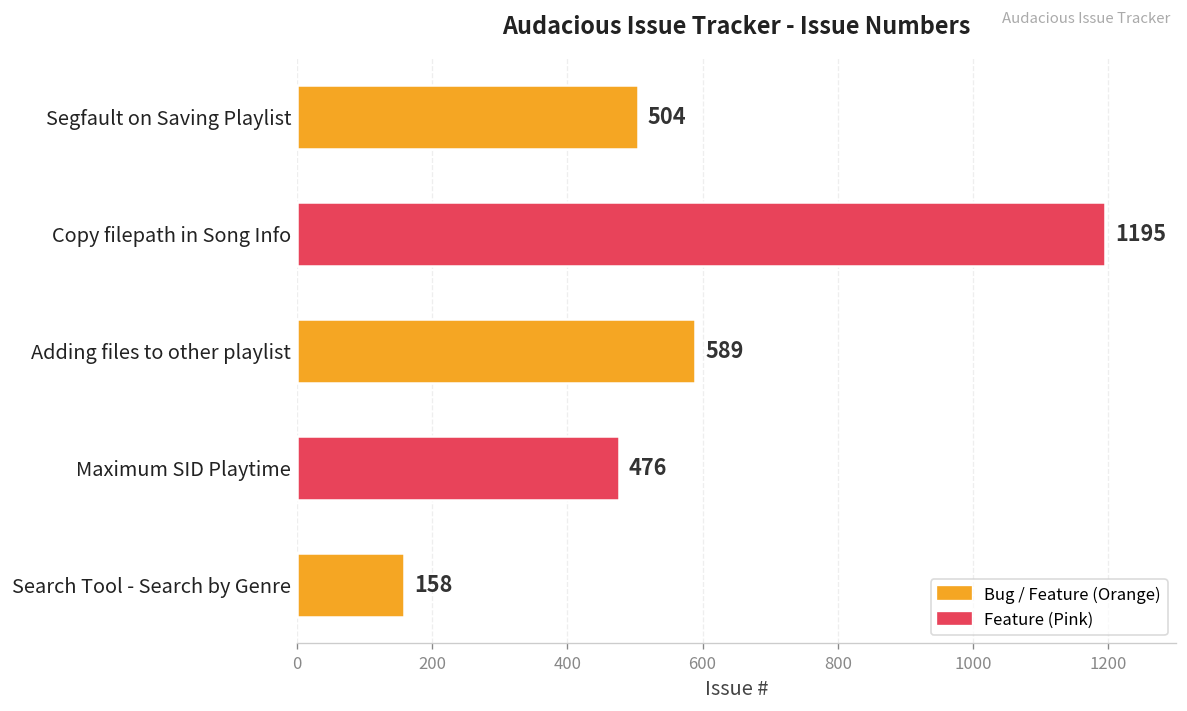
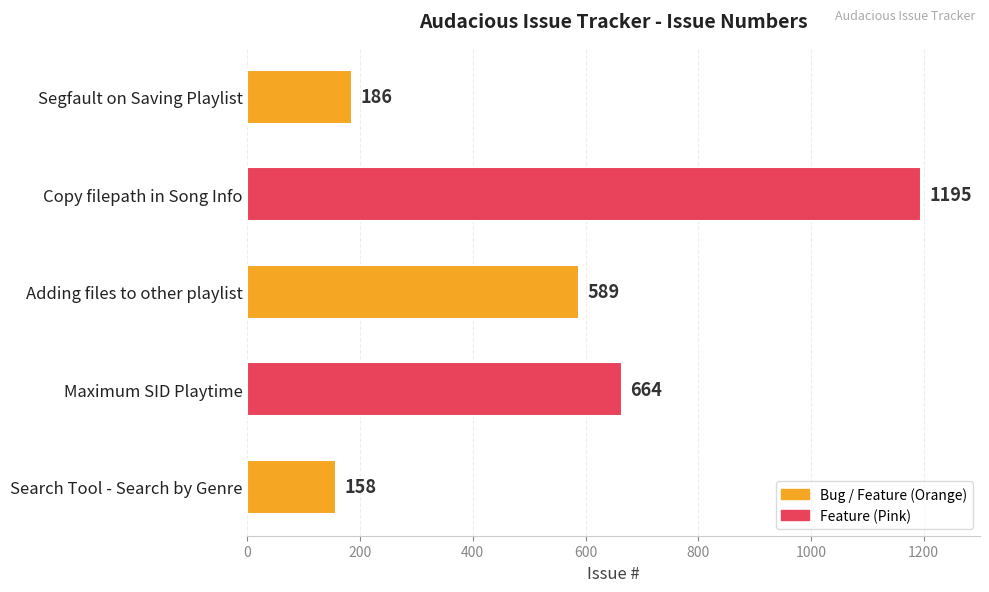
Segfault on Saving Playlist: 504 -> 186
Maximum SID Playtime: 476 -> 664
